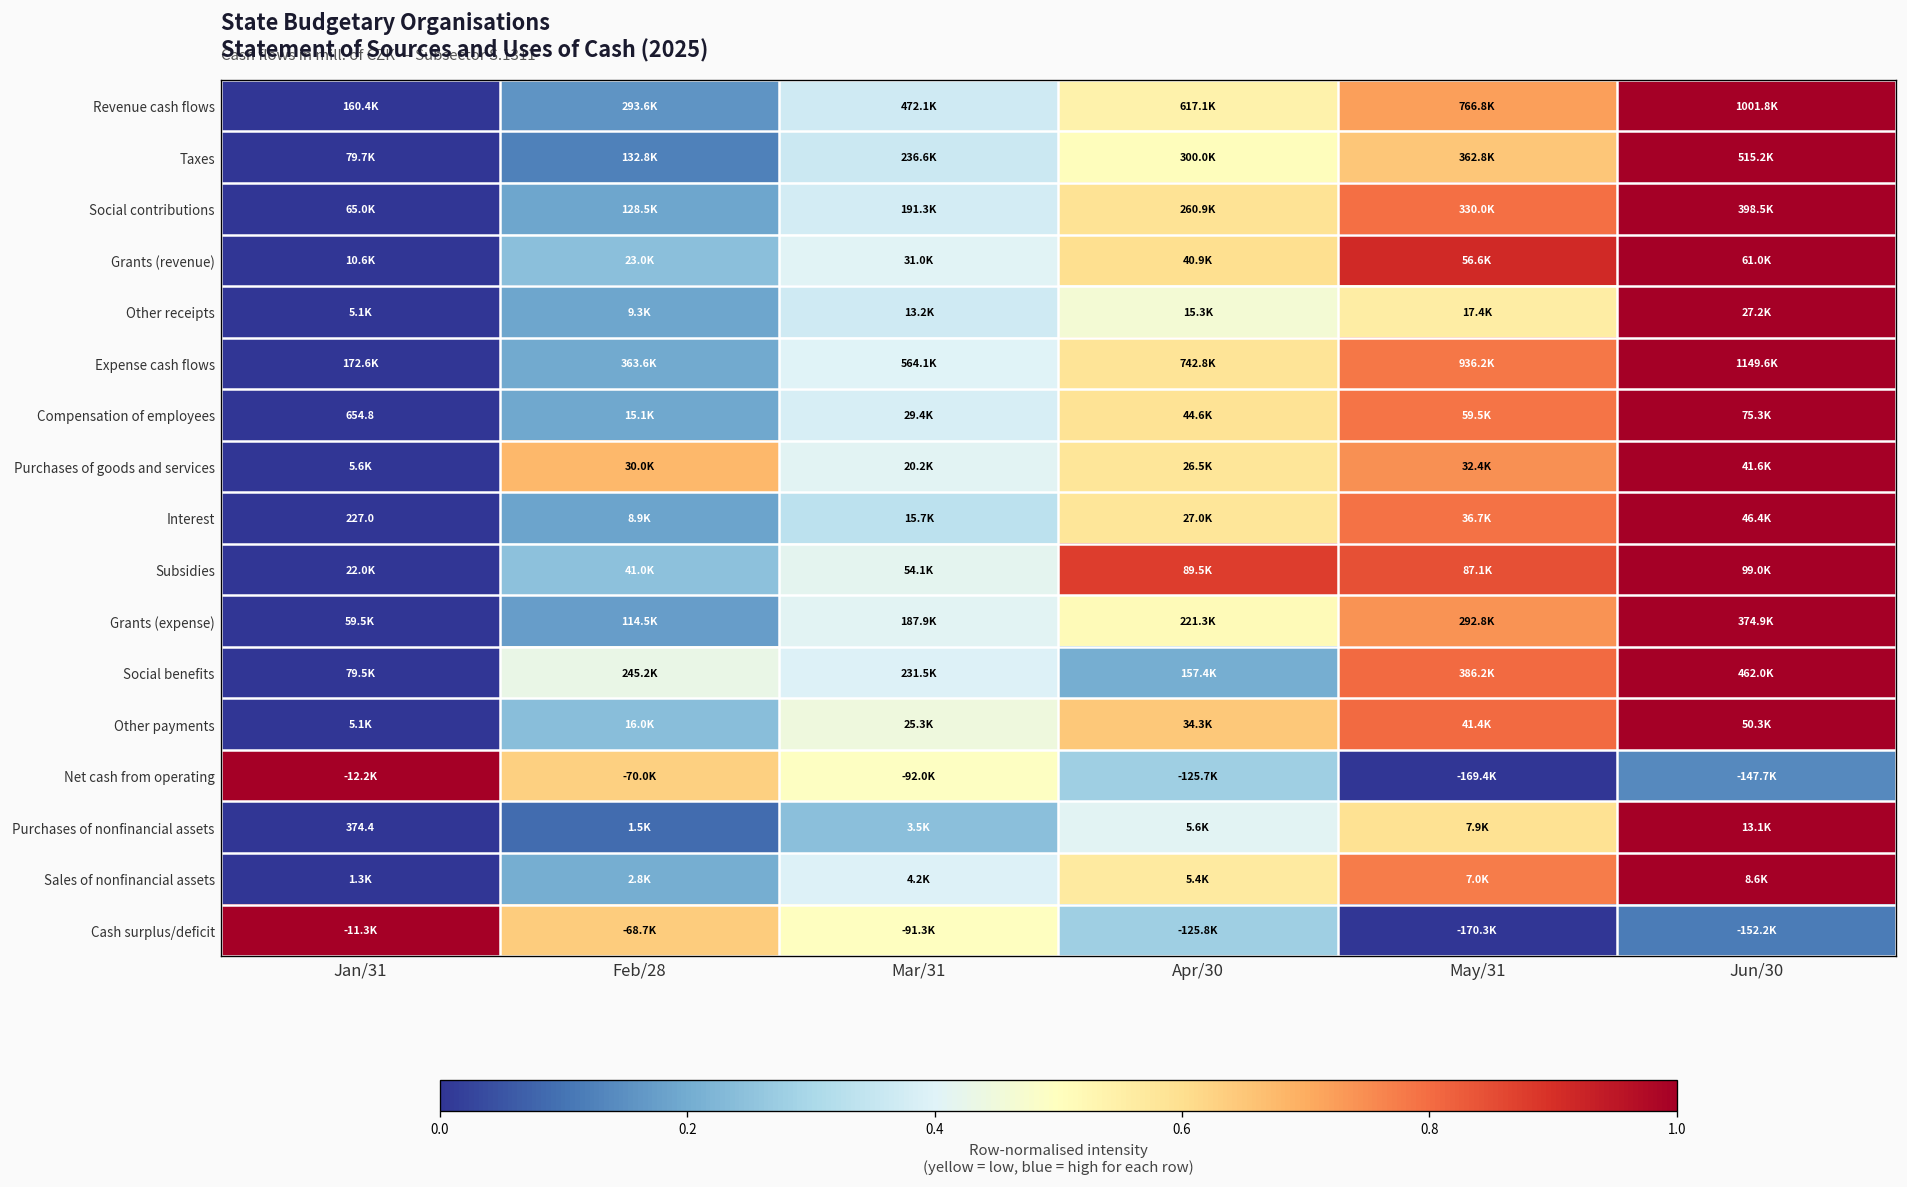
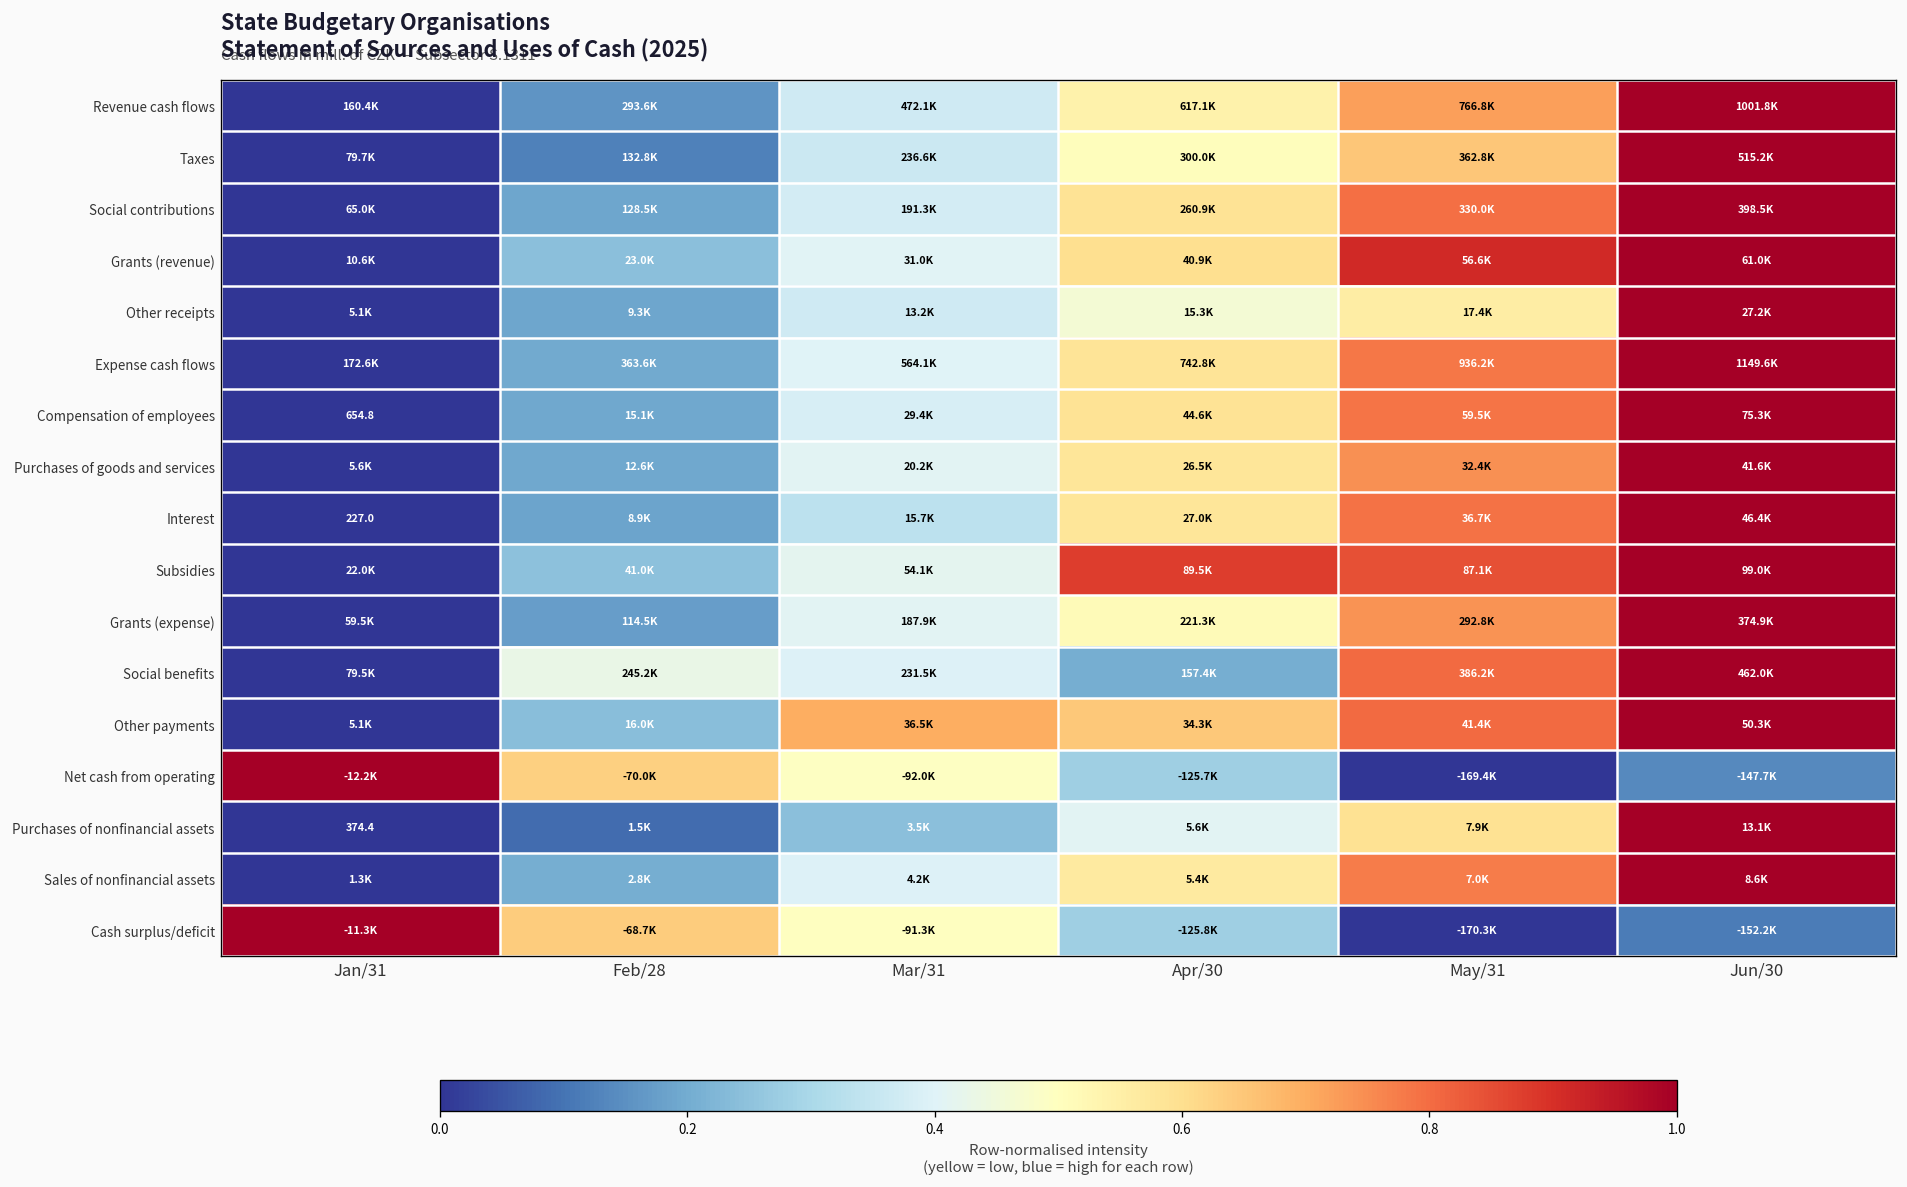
Purchases of goods and services, Feb/28: 30.0K -> 12.6K
Other payments, Mar/31: 25.3K -> 36.5K
